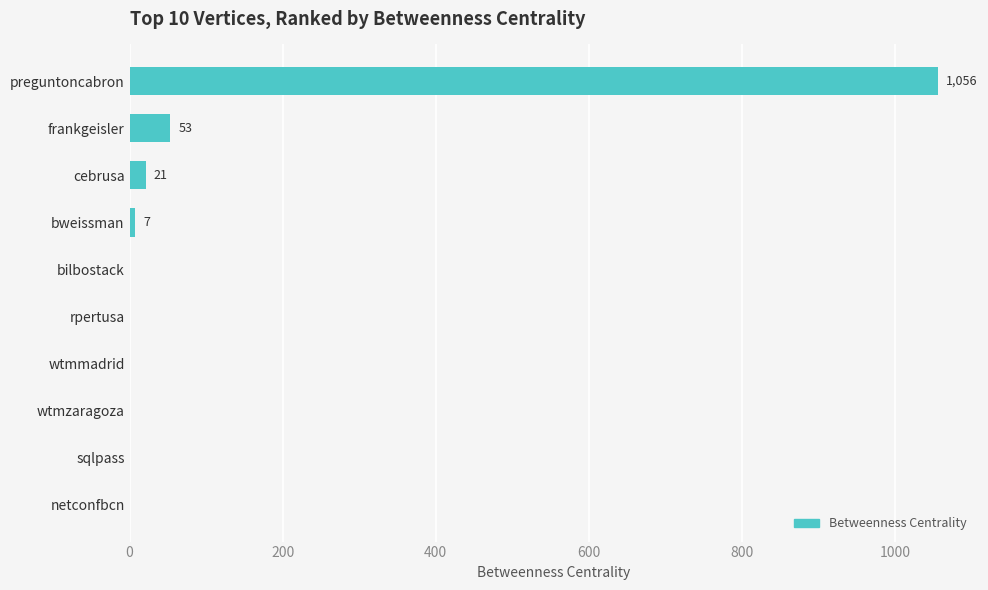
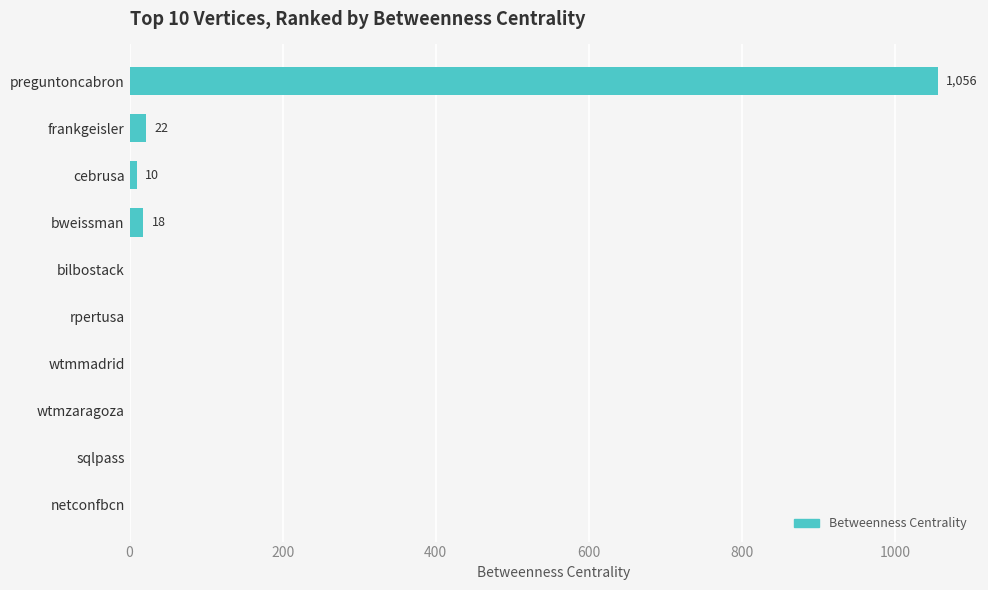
frankgeisler: 53 -> 22
cebrusa: 21 -> 10
bweissman: 7 -> 18
